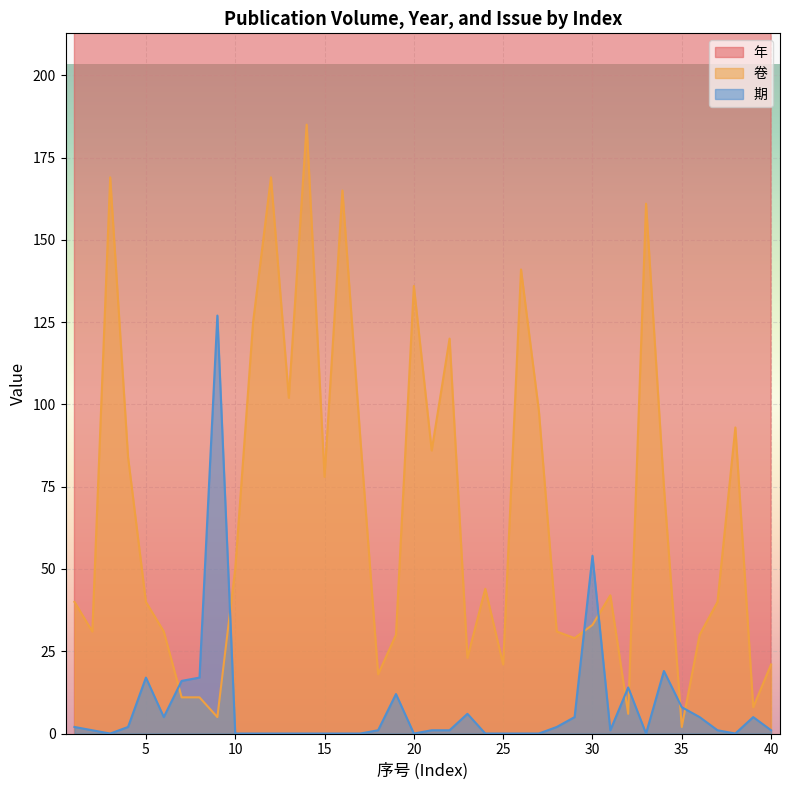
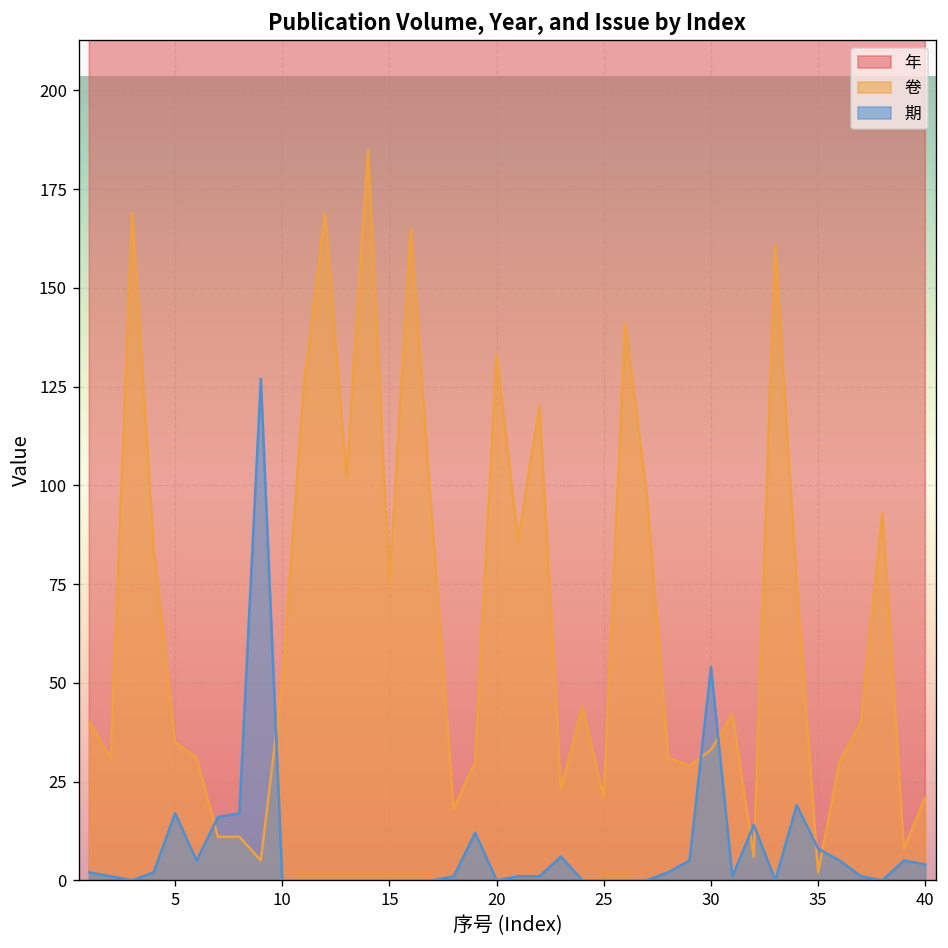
卷, 5: 40 -> 35
卷, 15: 78 -> 75
卷, 20: 136 -> 133
期, 40: 1 -> 4
